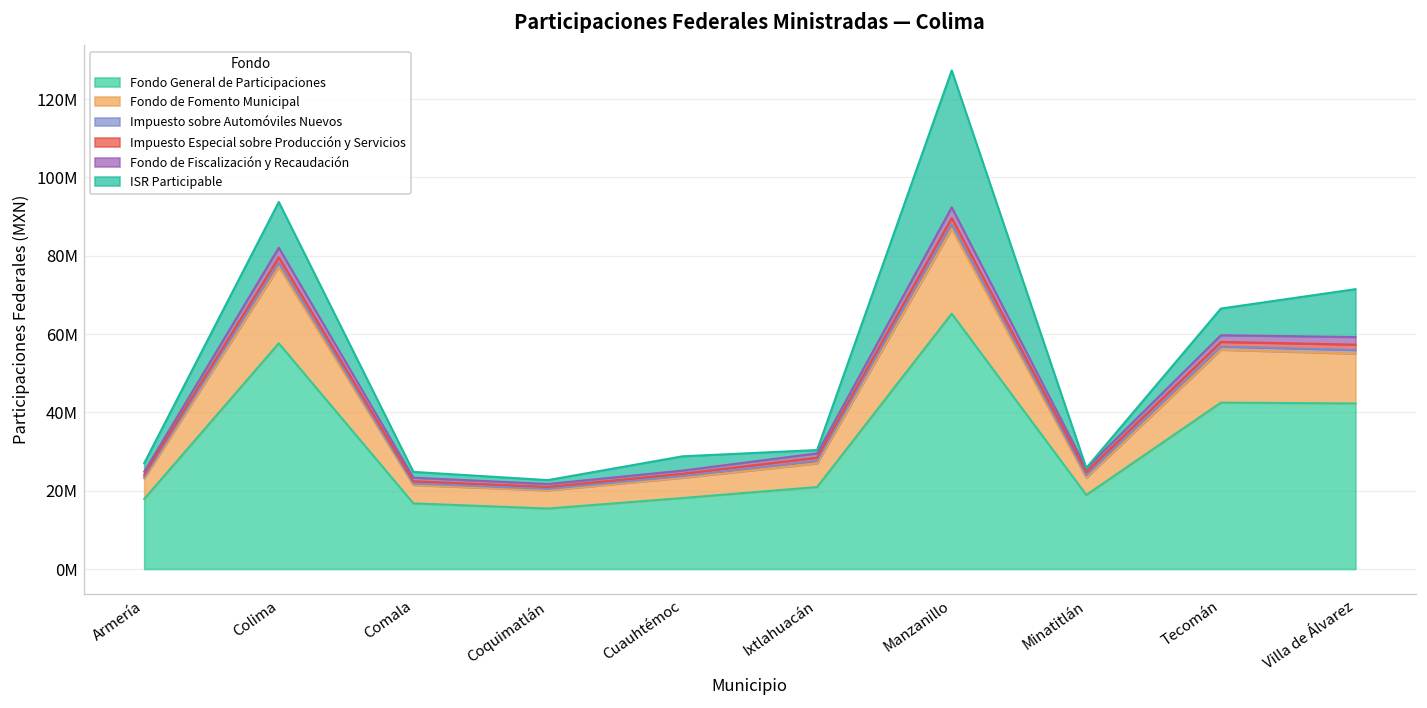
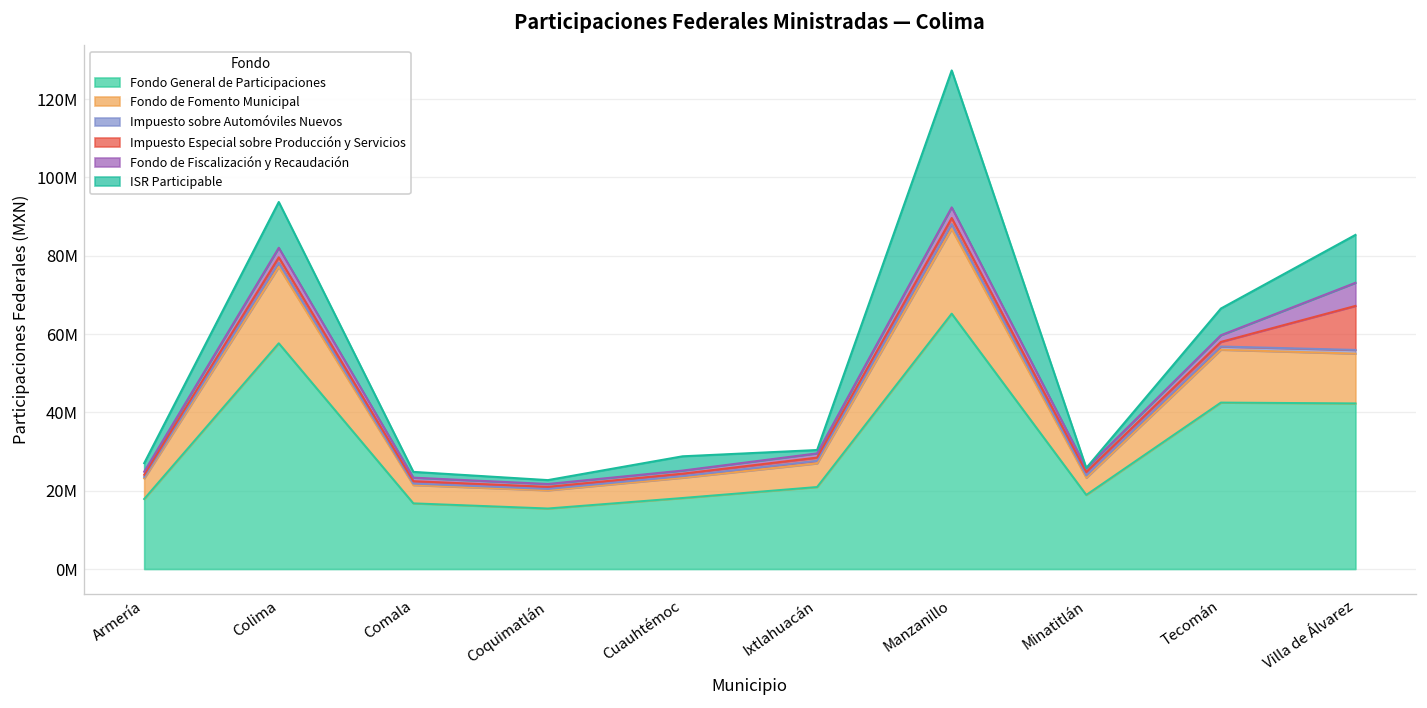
Impuesto Especial sobre Producción y Servicios, Villa de Álvarez: 1000000 -> 11000000
Fondo de Fiscalización y Recaudación, Villa de Álvarez: 2000000 -> 6000000
